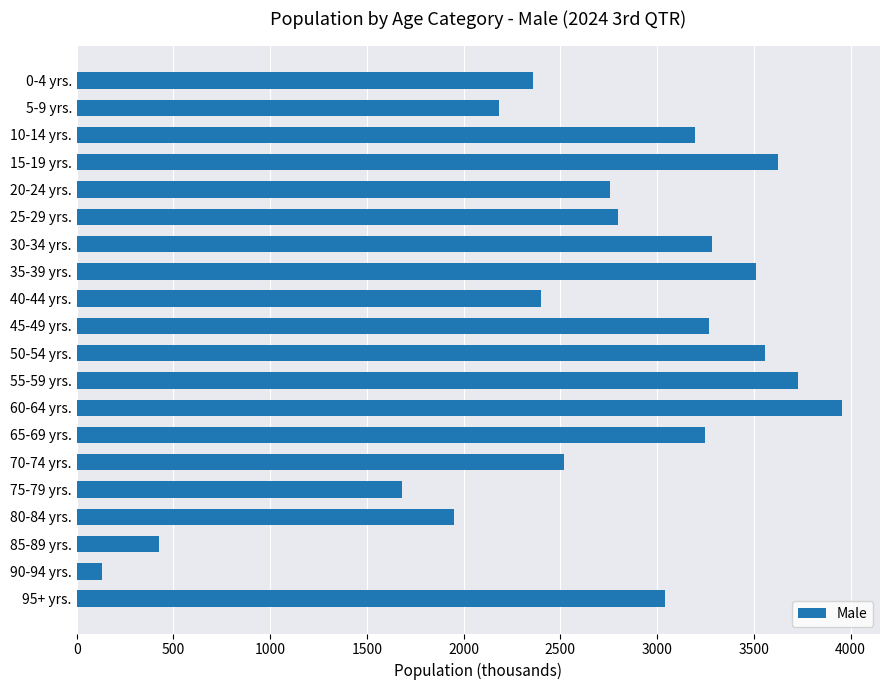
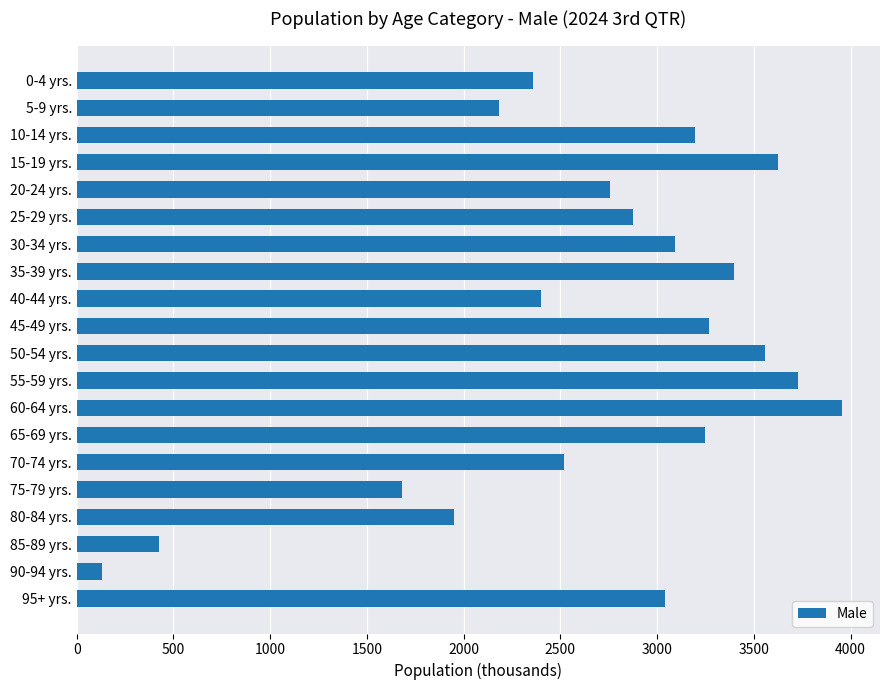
25-29 yrs.: 2800 -> 2870
30-34 yrs.: 3280 -> 3090
35-39 yrs.: 3510 -> 3400
